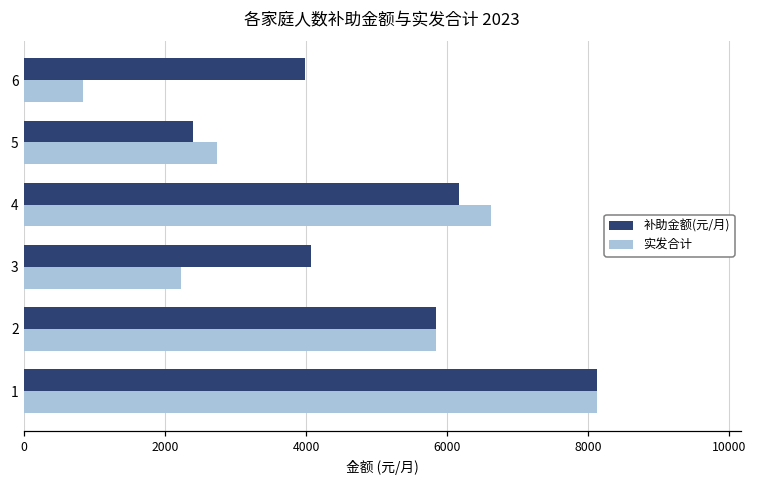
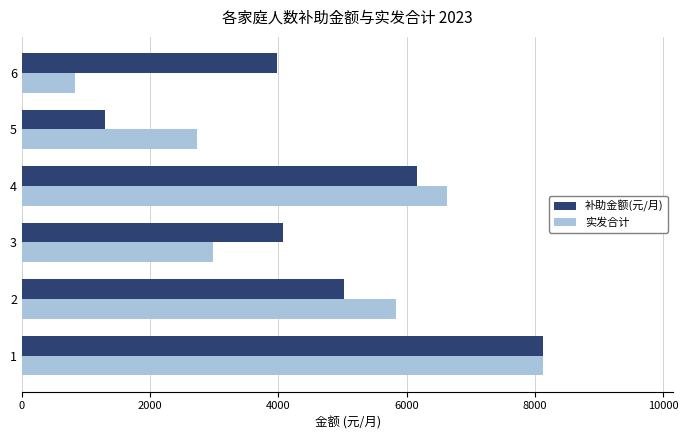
补助金额(元/月), 5: 2400 -> 1300
实发合计, 3: 2200 -> 3000
补助金额(元/月), 2: 5800 -> 5000
